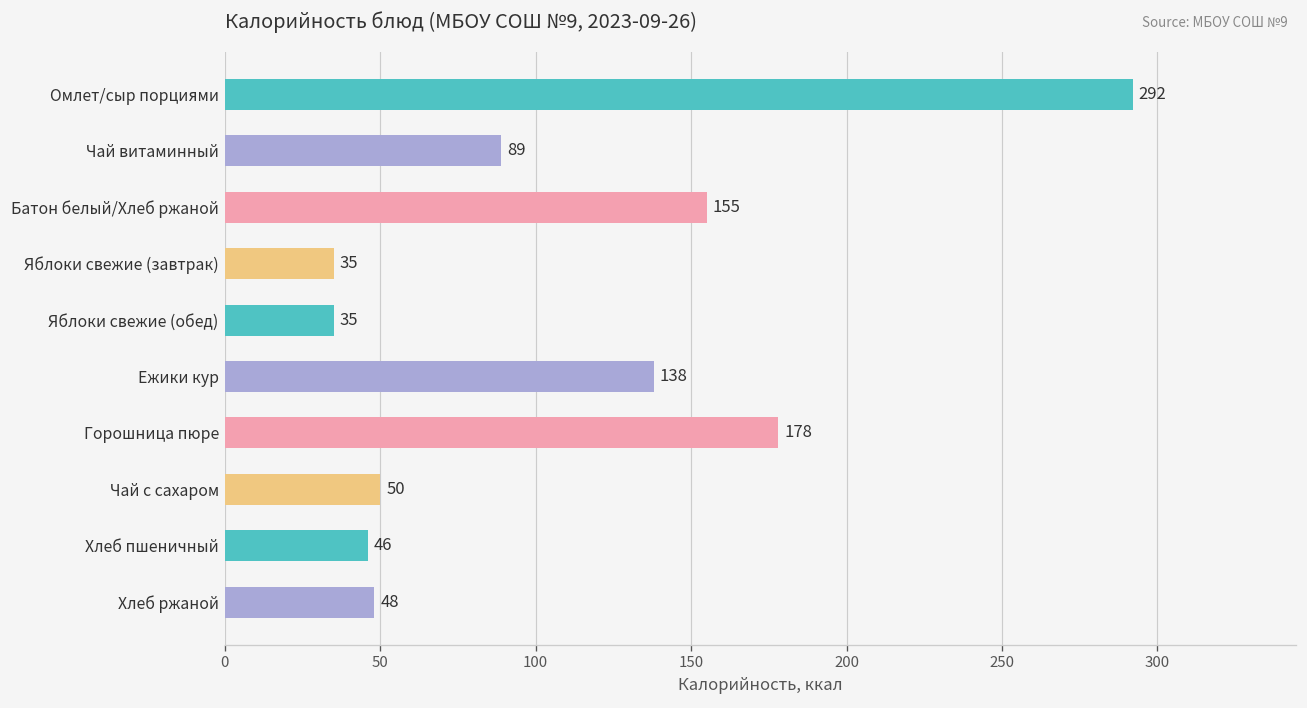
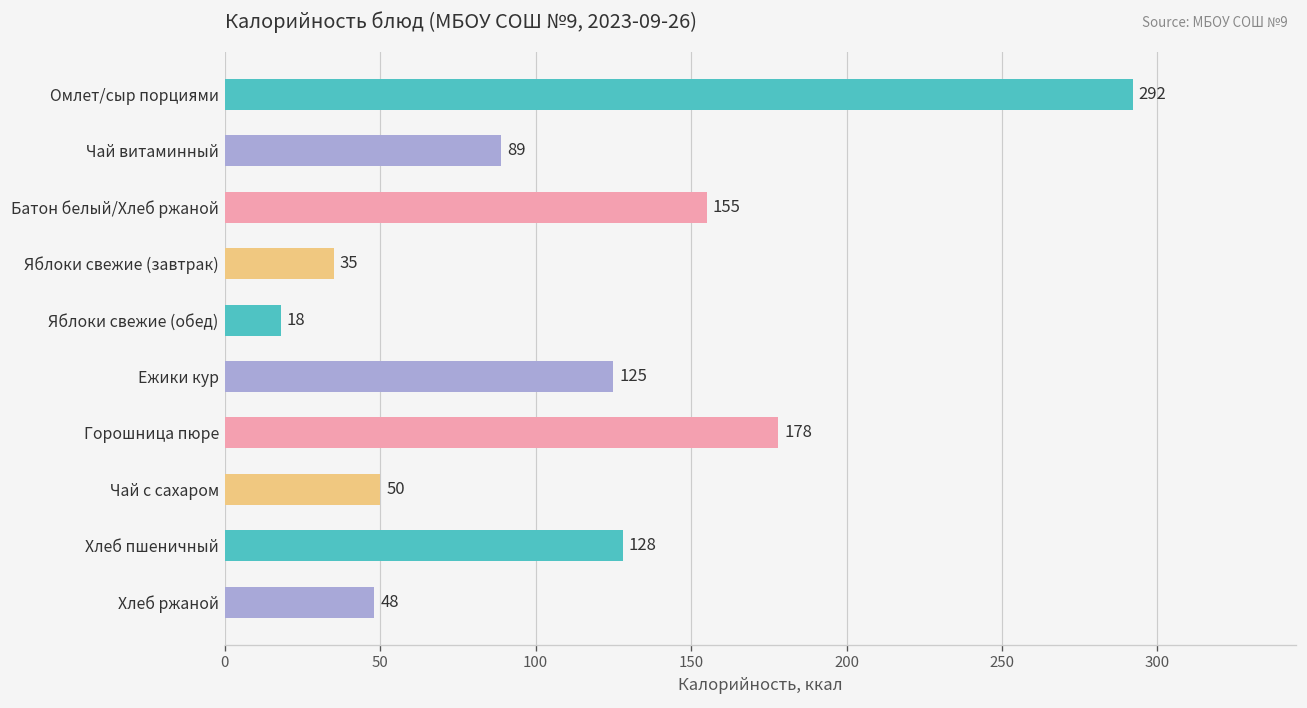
Яблоки свежие (обед): 35 -> 18
Ежики кур: 138 -> 125
Хлеб пшеничный: 46 -> 128
